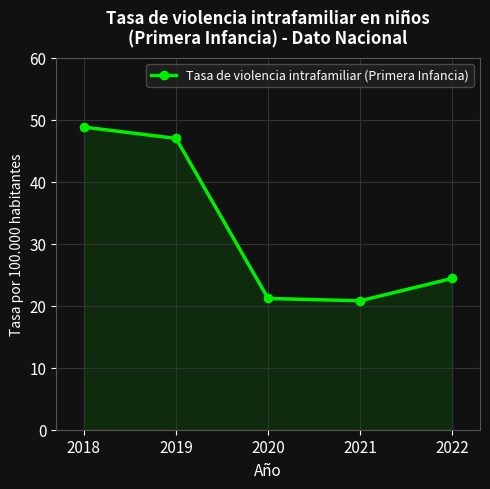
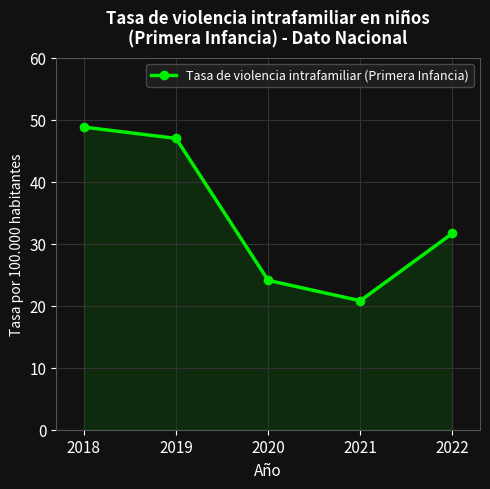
2020: 21 -> 24
2022: 24 -> 32
